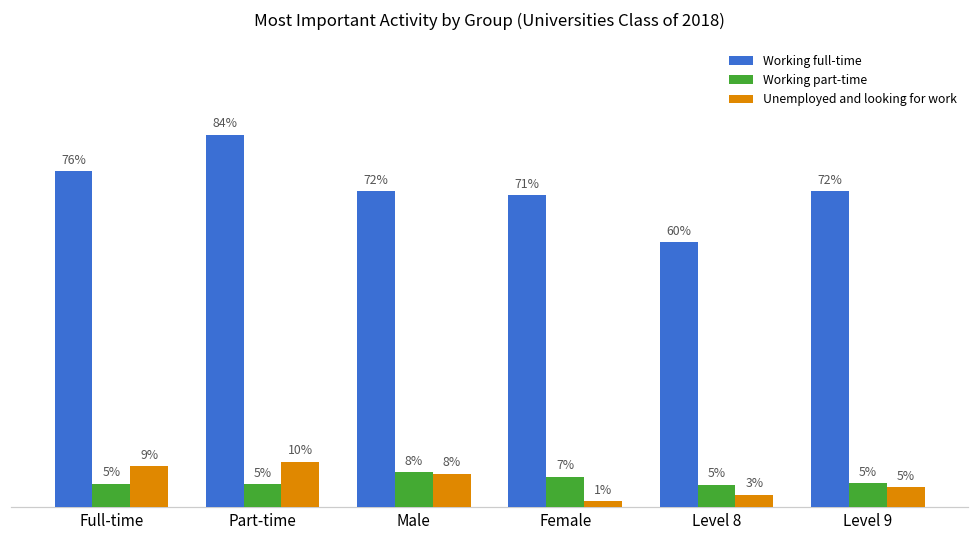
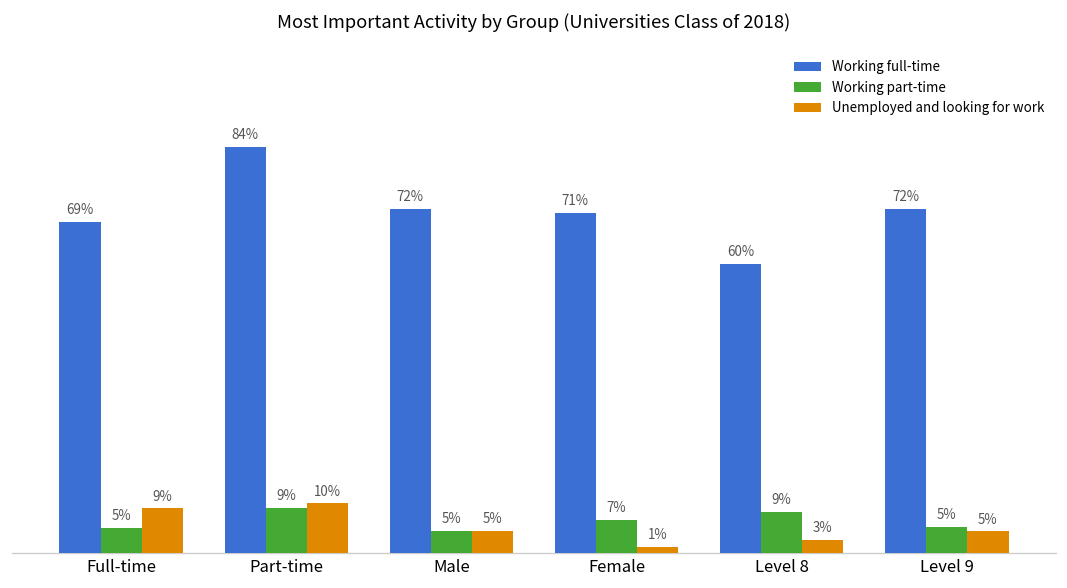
Working full-time, Full-time: 76% -> 69%
Working part-time, Part-time: 5% -> 9%
Working part-time, Male: 8% -> 5%
Unemployed and looking for work, Male: 8% -> 5%
Working part-time, Level 8: 5% -> 9%
